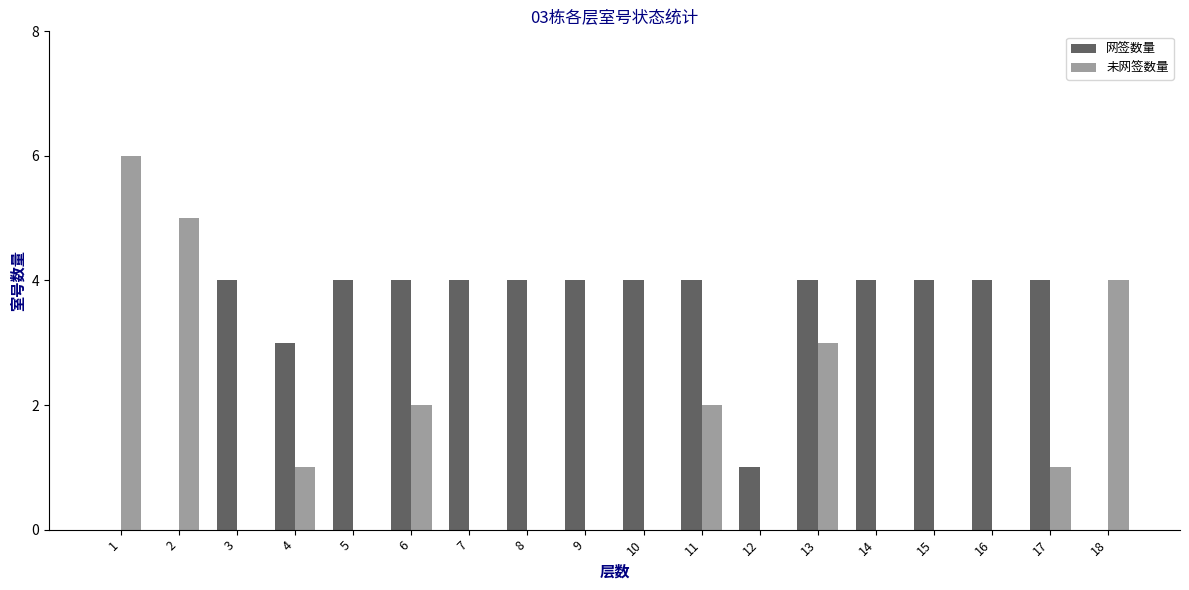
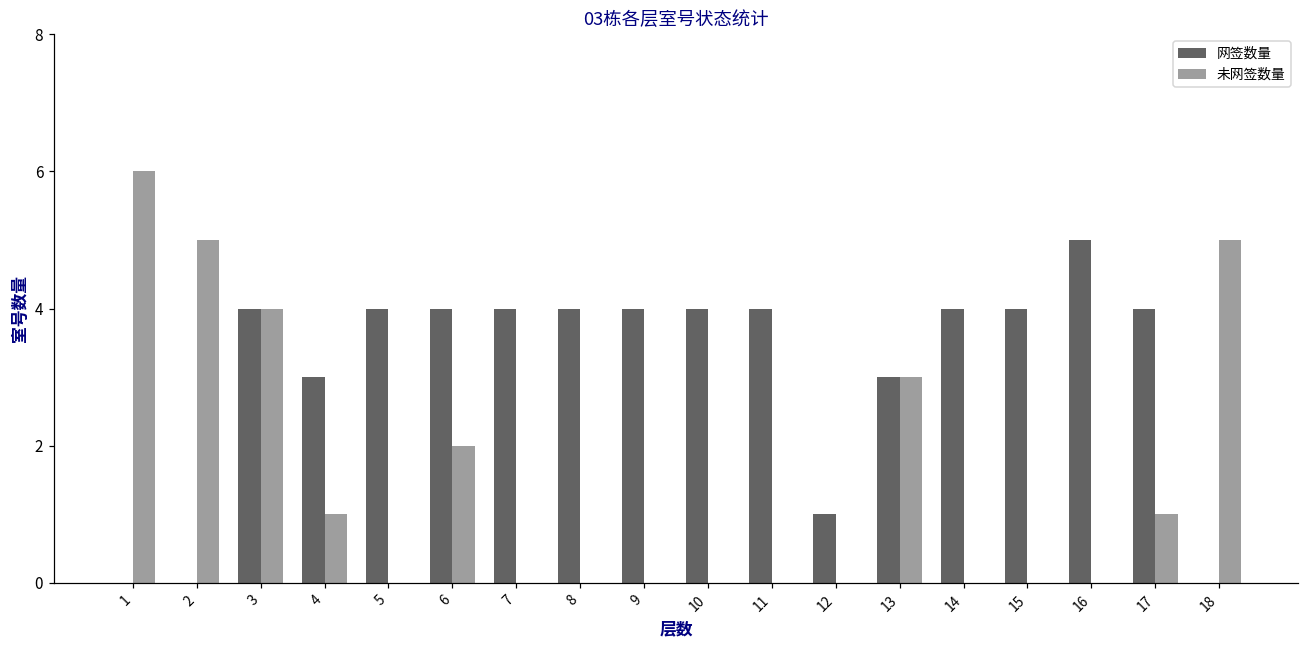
未网签数量, 3: 0 -> 4
未网签数量, 11: 2 -> 0
网签数量, 13: 4 -> 3
网签数量, 16: 4 -> 5
未网签数量, 18: 4 -> 5
